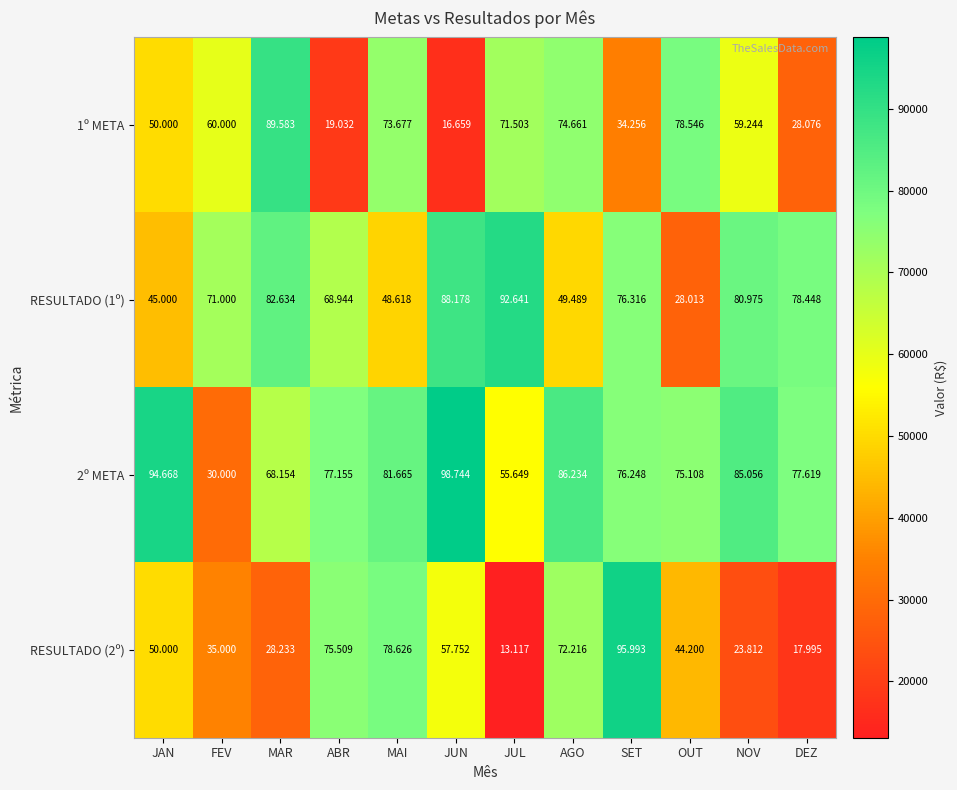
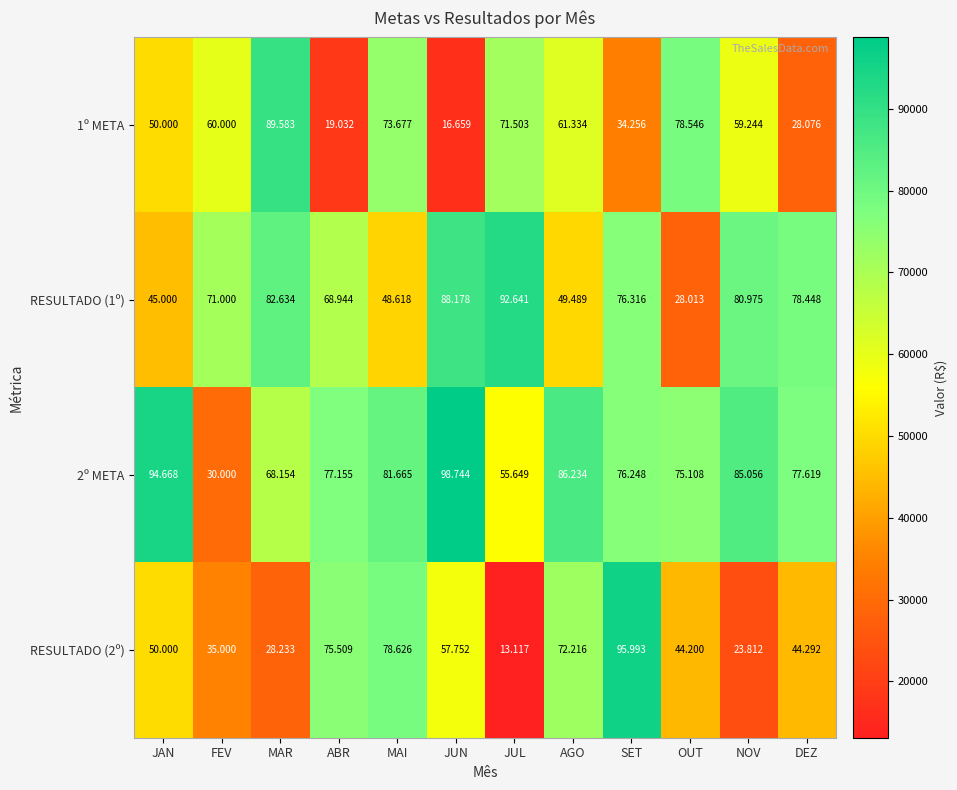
1º META, AGO: 74.661 -> 61.334
RESULTADO (2º), DEZ: 17.995 -> 44.292
